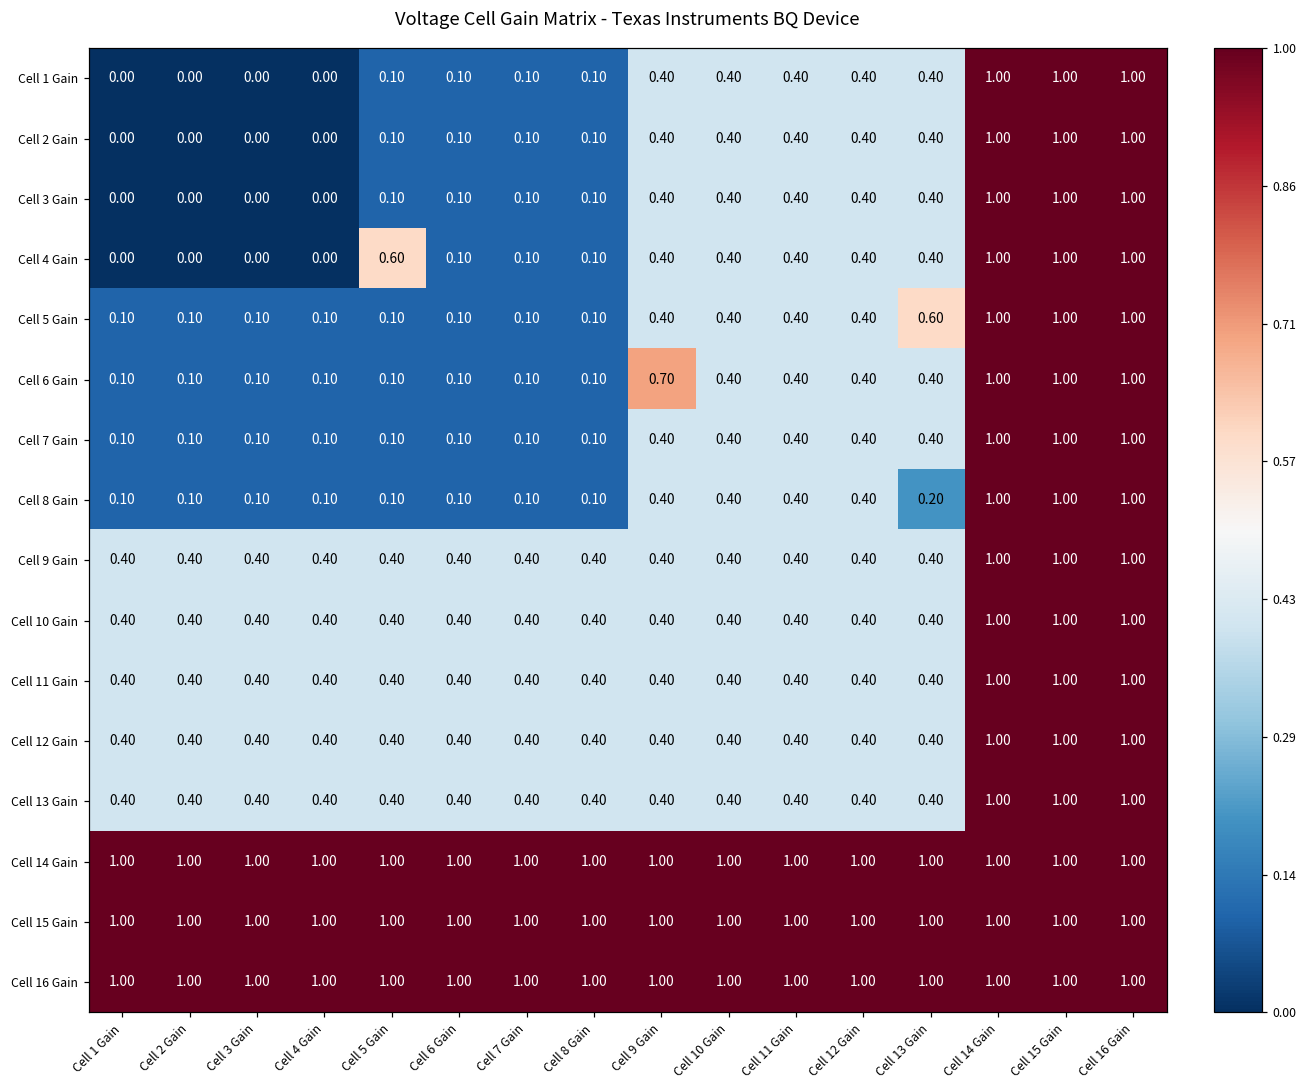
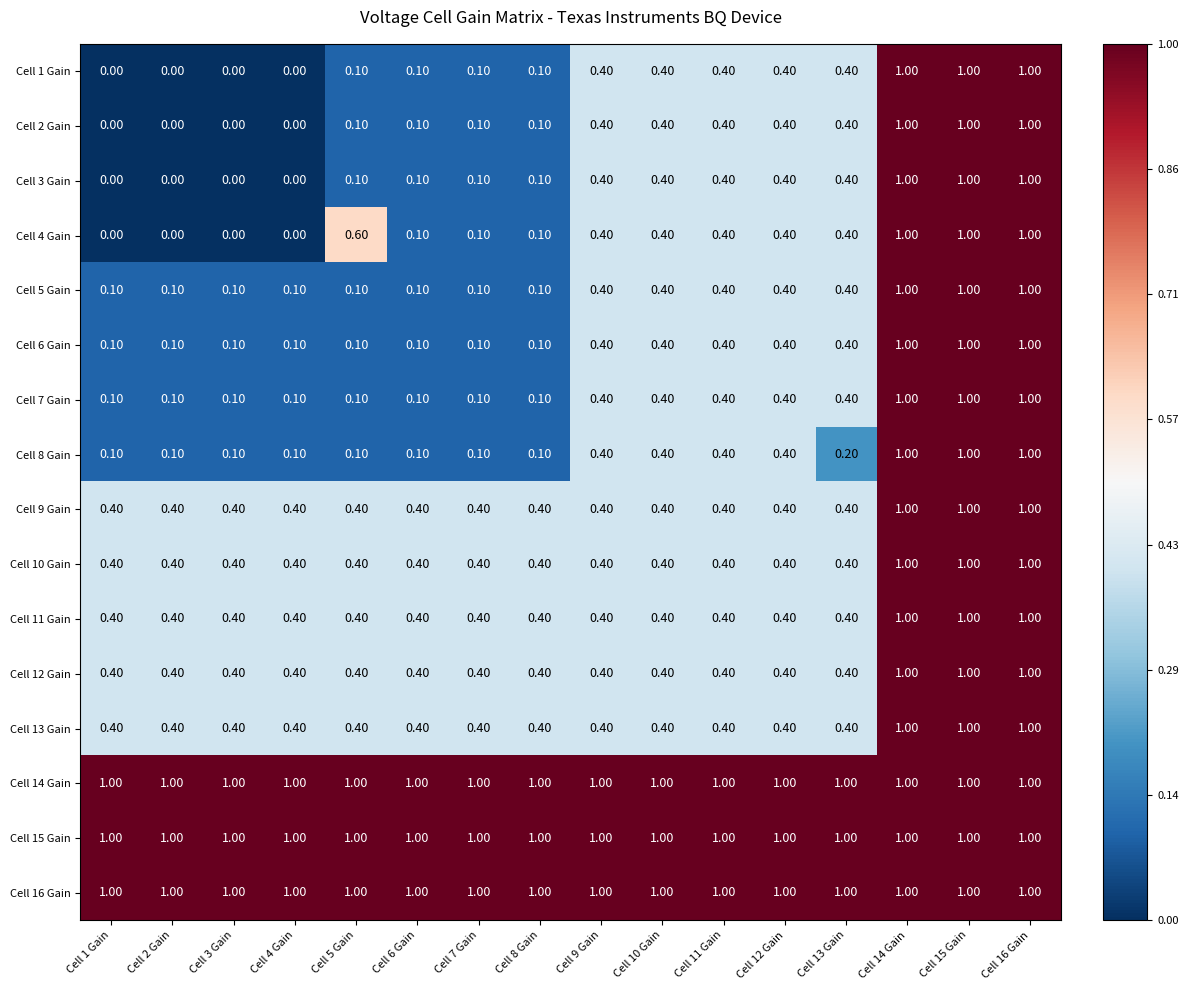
Cell 5 Gain, Cell 13 Gain: 0.60 -> 0.40
Cell 6 Gain, Cell 9 Gain: 0.70 -> 0.40
